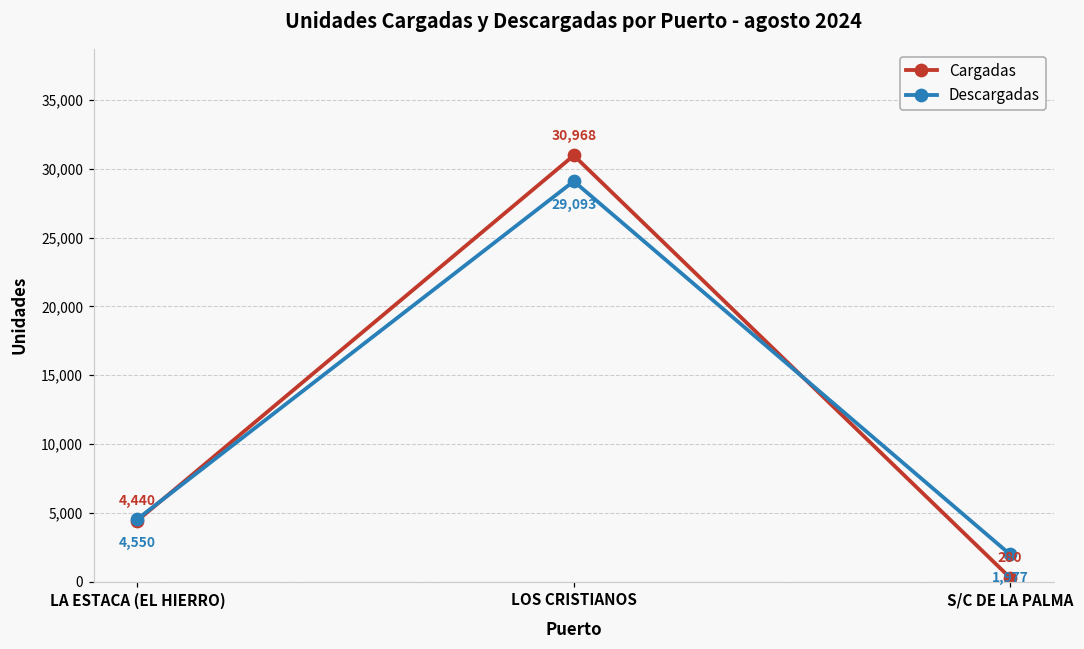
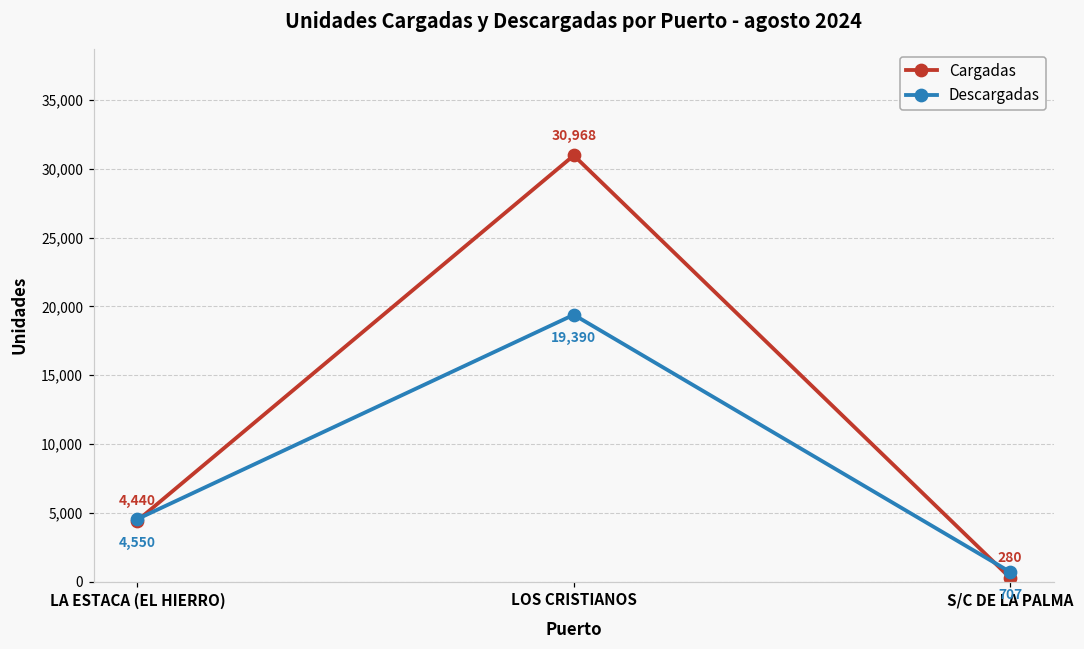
Descargadas, LOS CRISTIANOS: 29,093 -> 19,390
Descargadas, S/C DE LA PALMA: 1,977 -> 707
